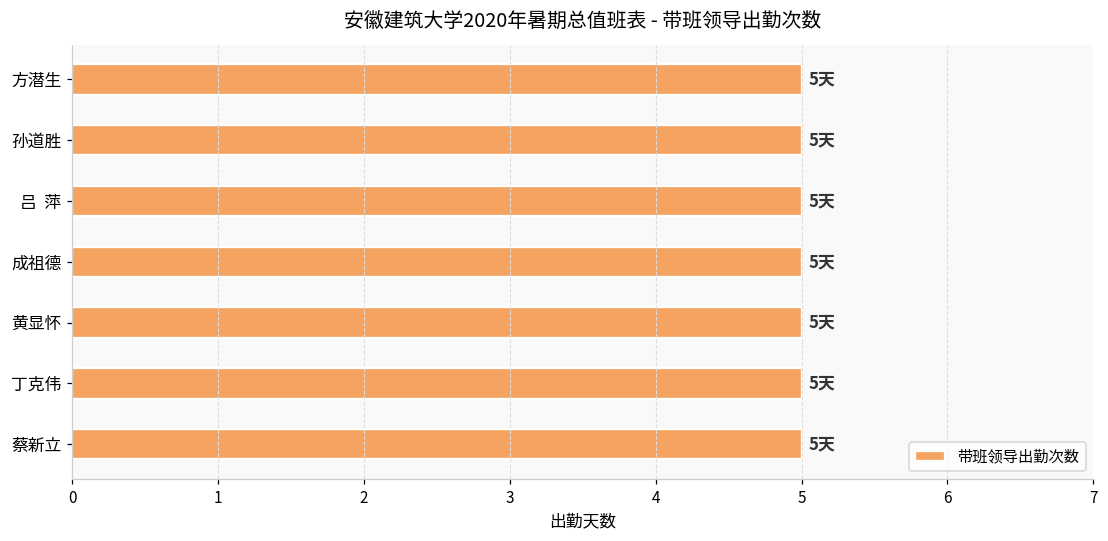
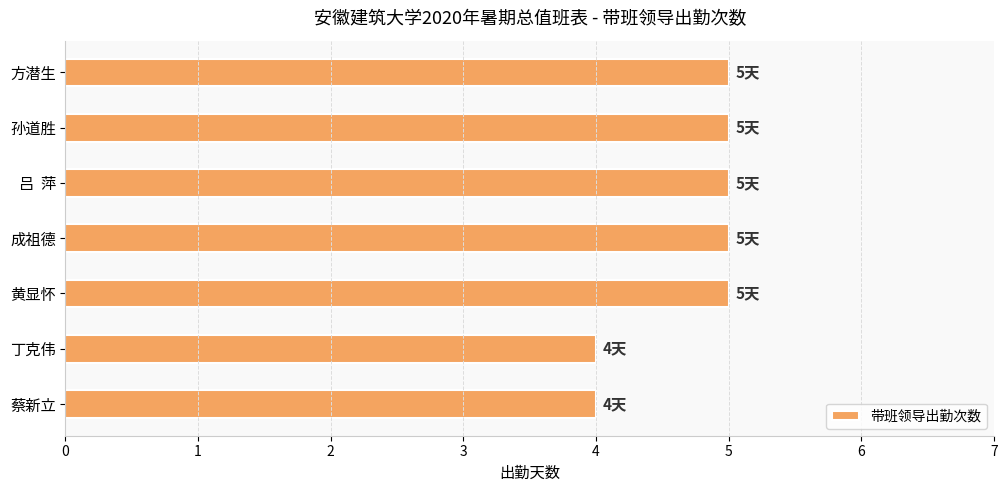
丁克伟: 5天 -> 4天
蔡新立: 5天 -> 4天
